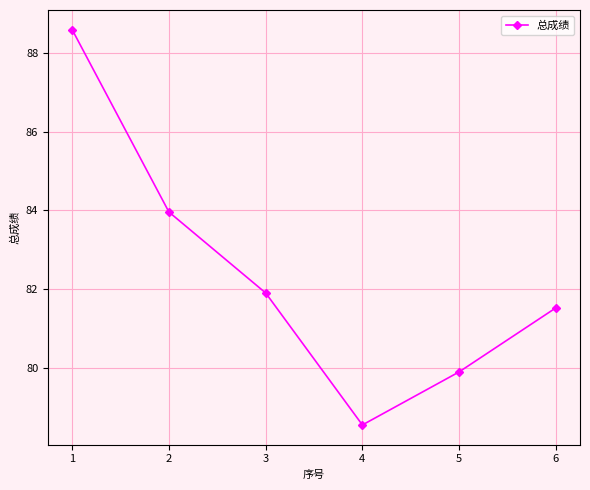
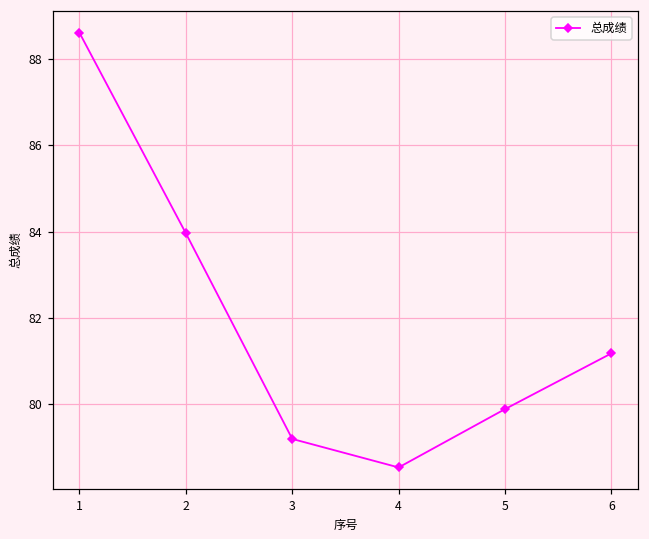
3: 81.9 -> 79.2
6: 81.5 -> 81.2
